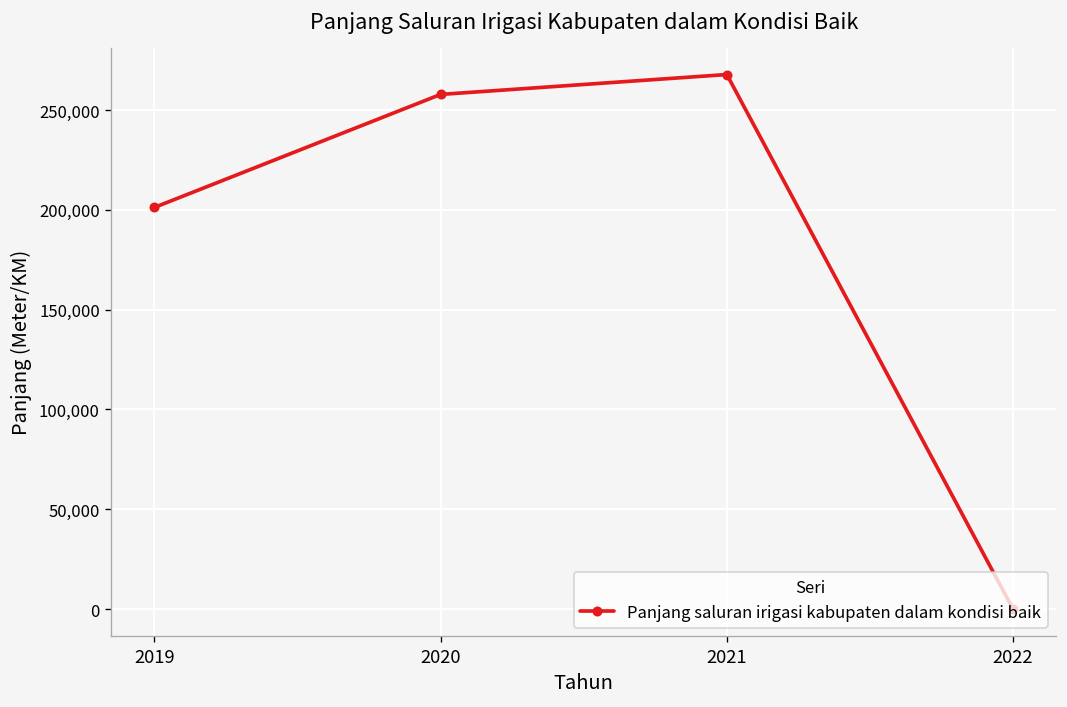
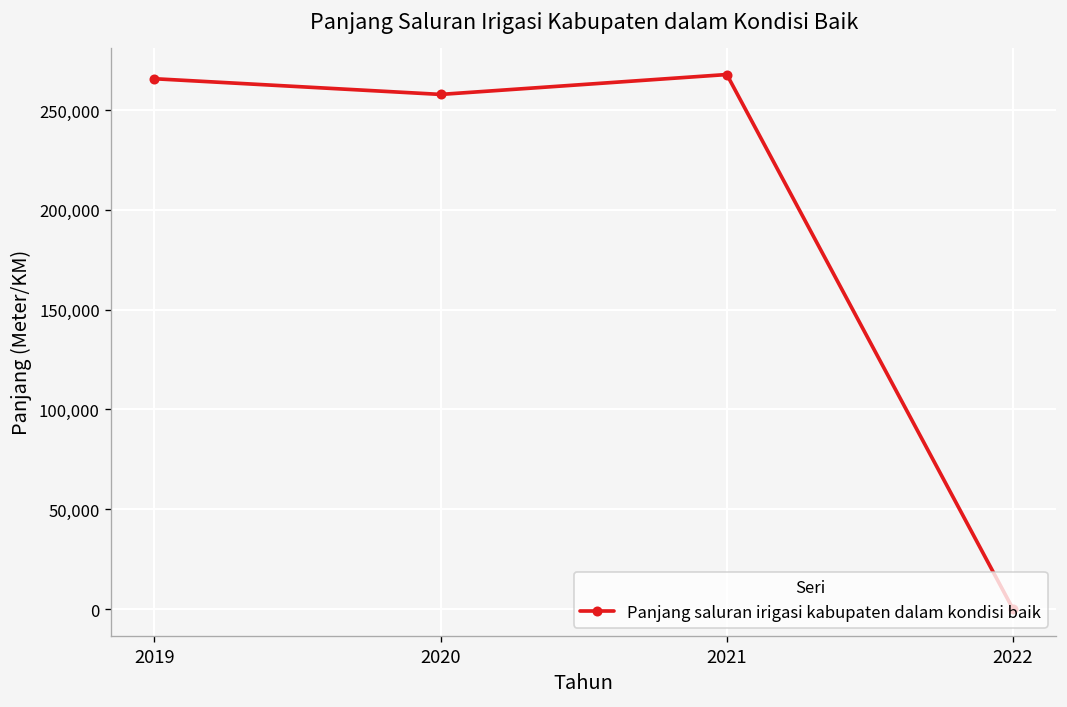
2019: 201,000 -> 266,000
